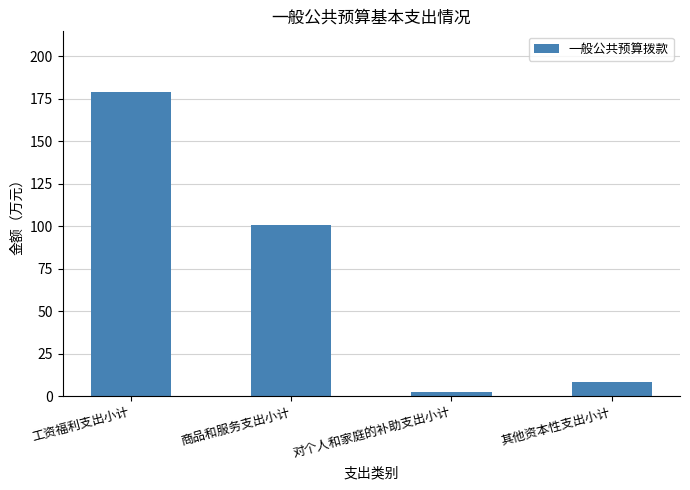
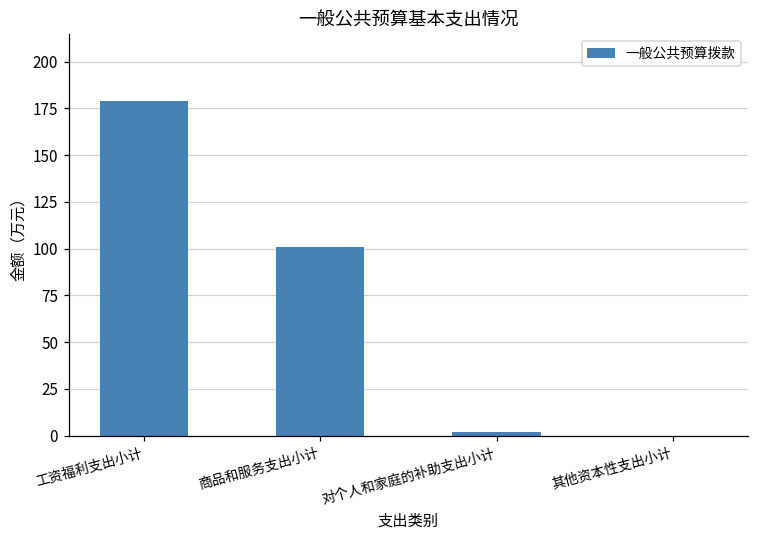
其他资本性支出小计: 8 -> 0
